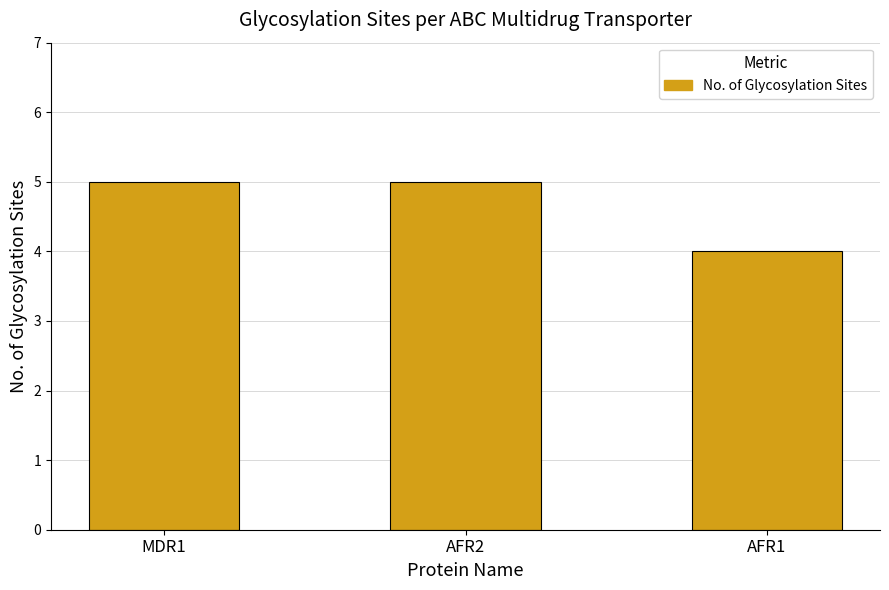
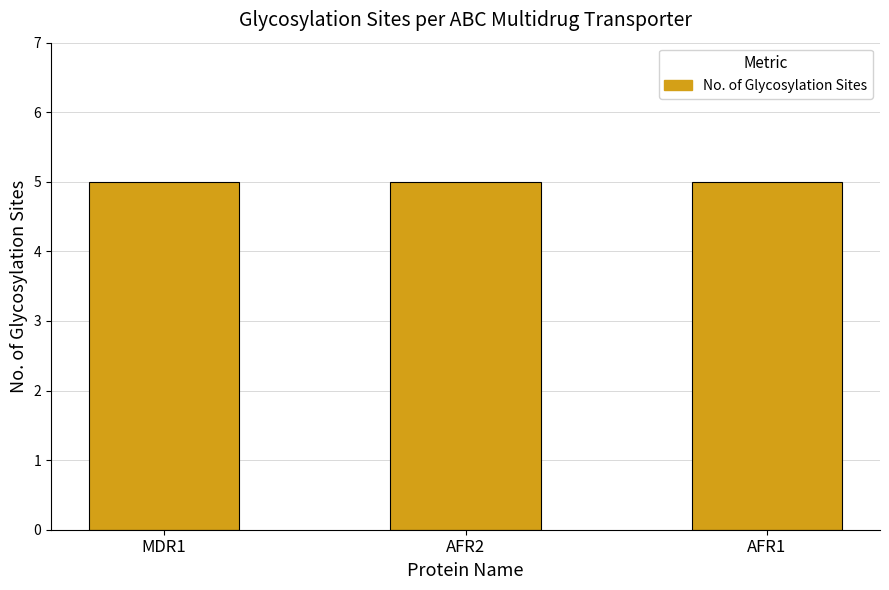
AFR1: 4 -> 5
